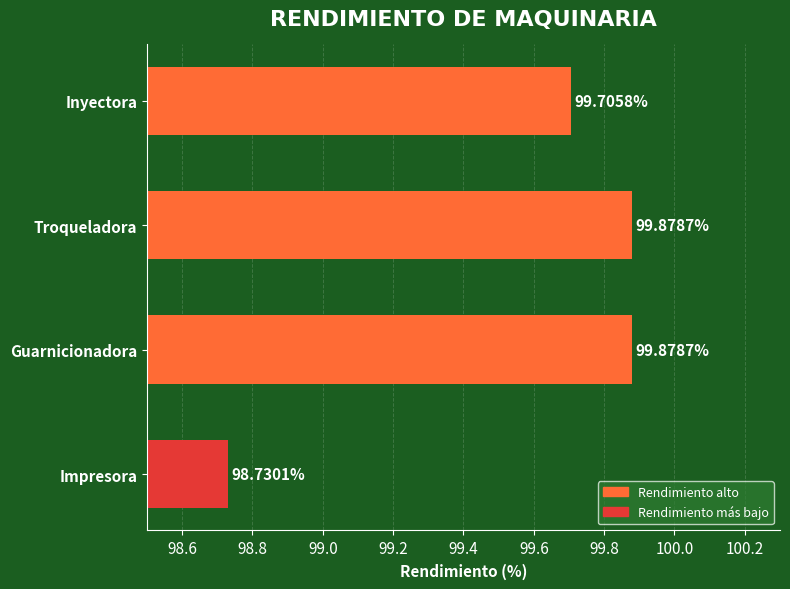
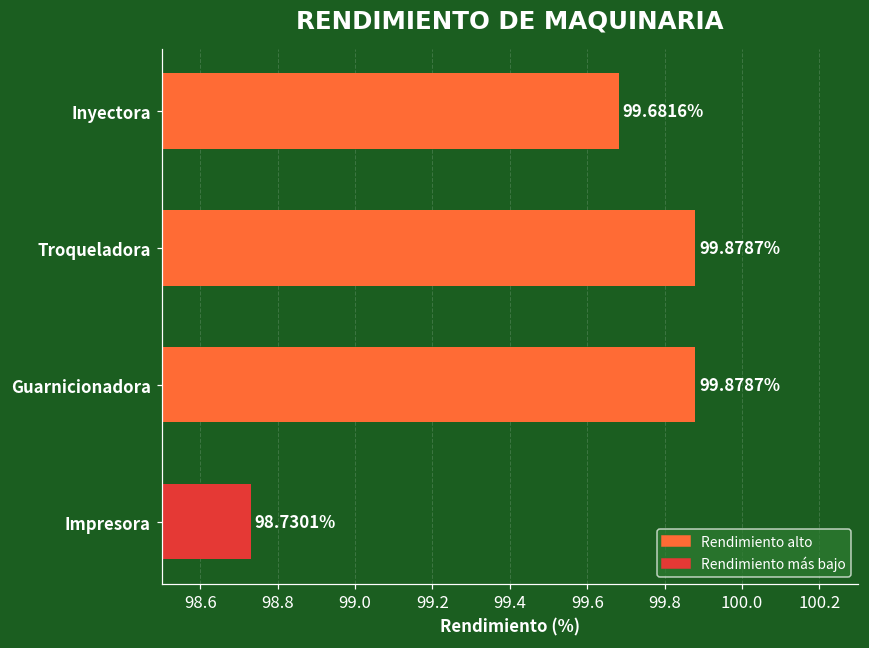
Inyectora: 99.7058% -> 99.6816%
